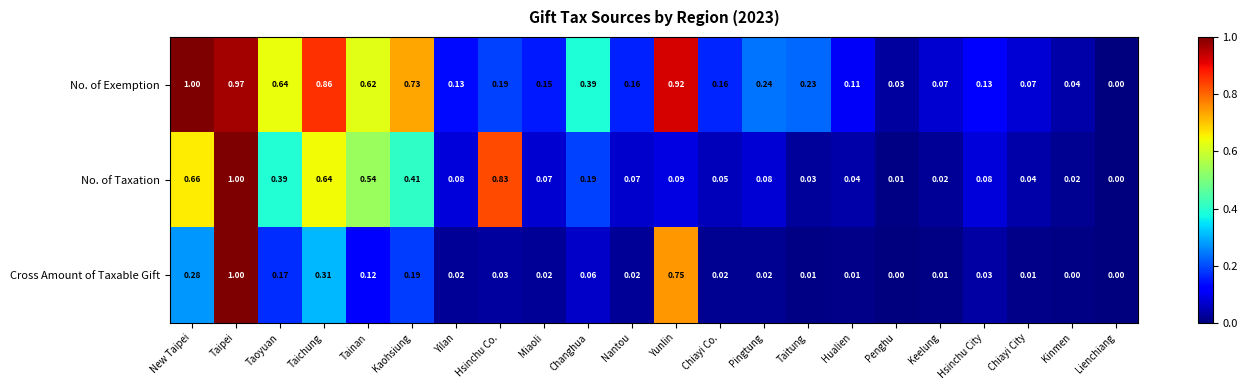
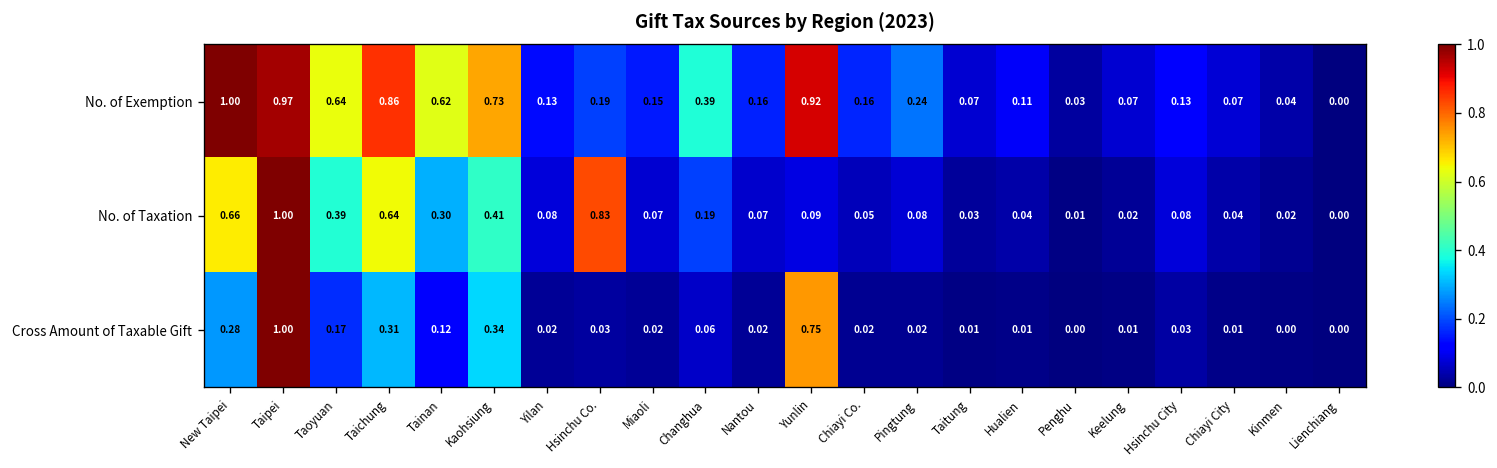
No. of Exemption, Taitung: 0.23 -> 0.07
No. of Taxation, Tainan: 0.54 -> 0.30
Cross Amount of Taxable Gift, Kaohsiung: 0.19 -> 0.34
